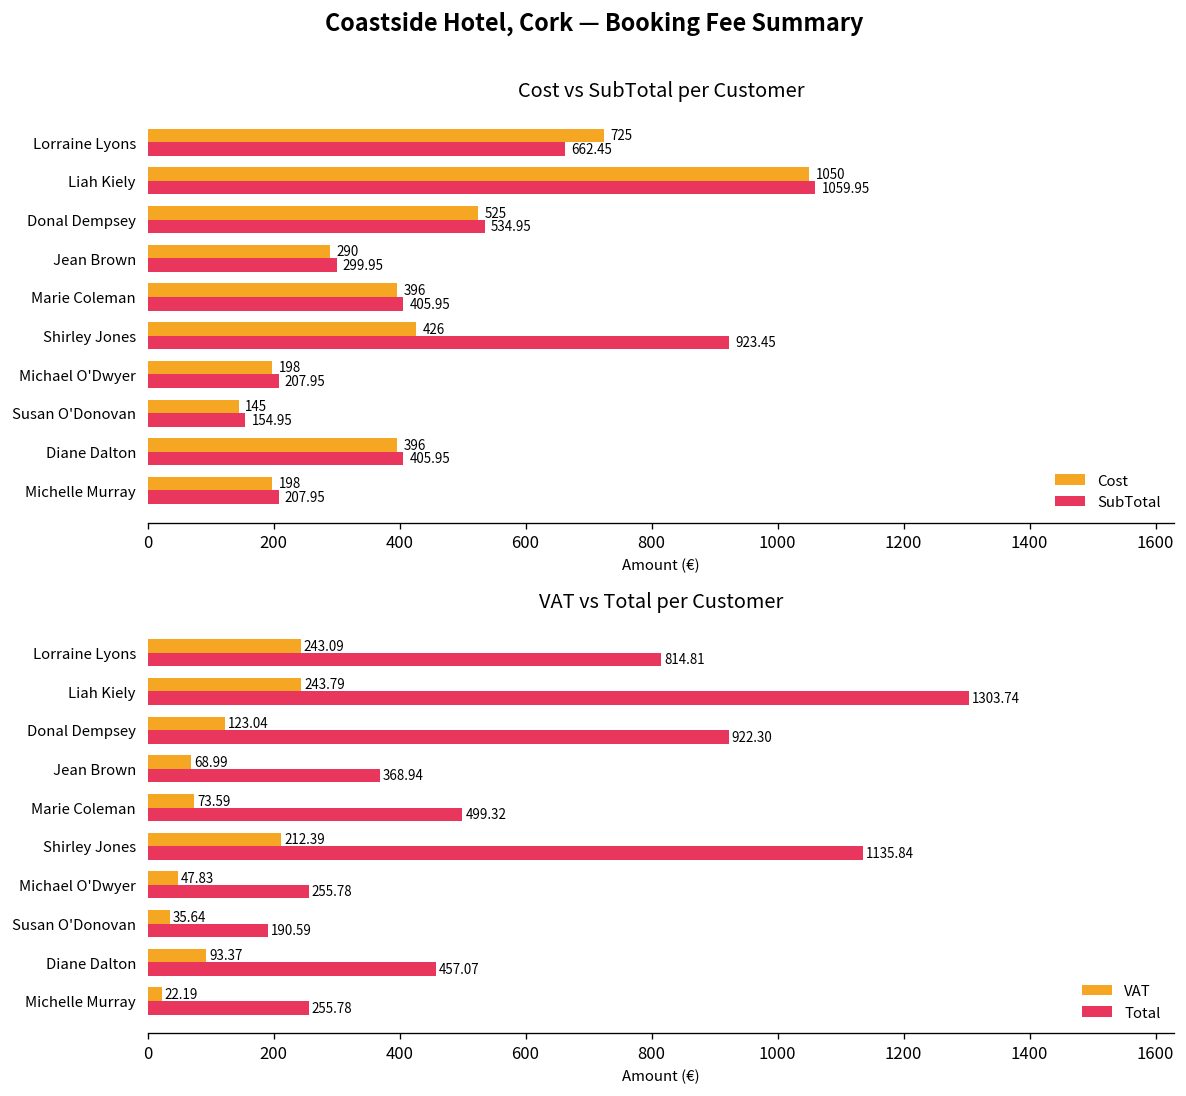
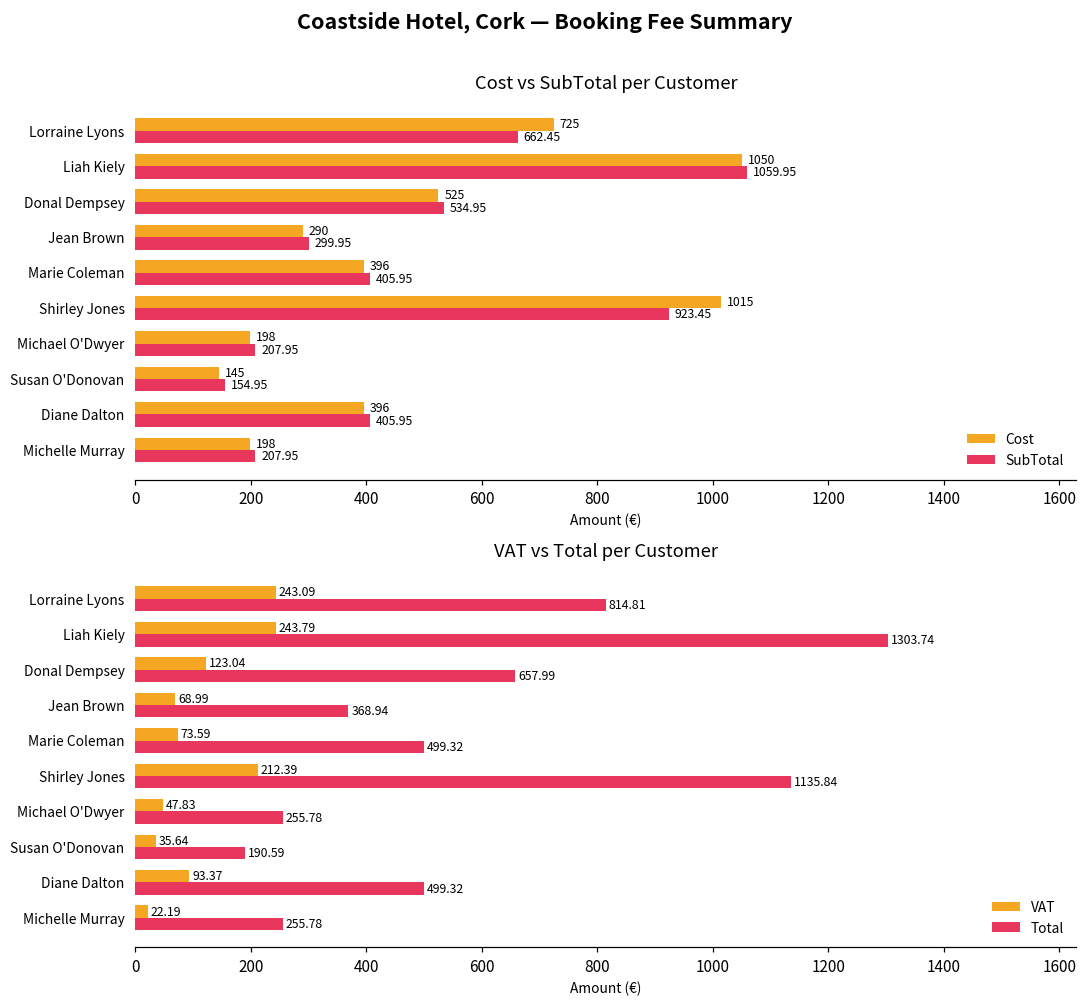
Cost vs SubTotal per Customer, Cost, Shirley Jones: 426 -> 1015
VAT vs Total per Customer, Total, Donal Dempsey: 922.30 -> 657.99
VAT vs Total per Customer, Total, Diane Dalton: 457.07 -> 499.32
